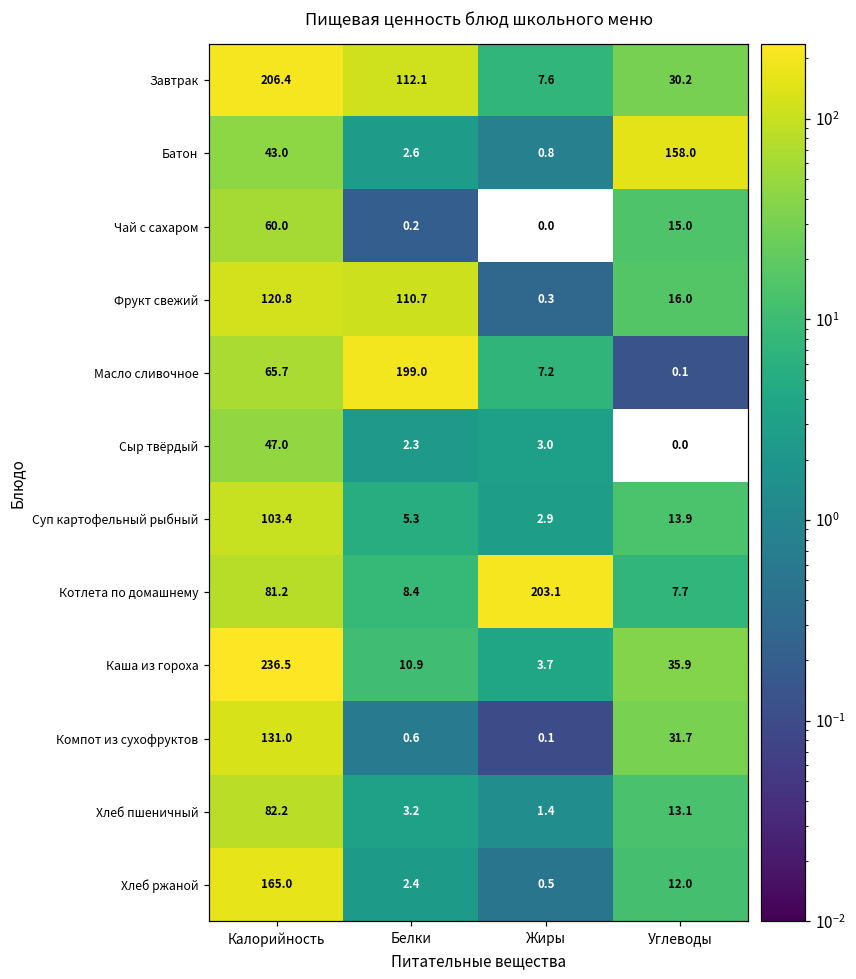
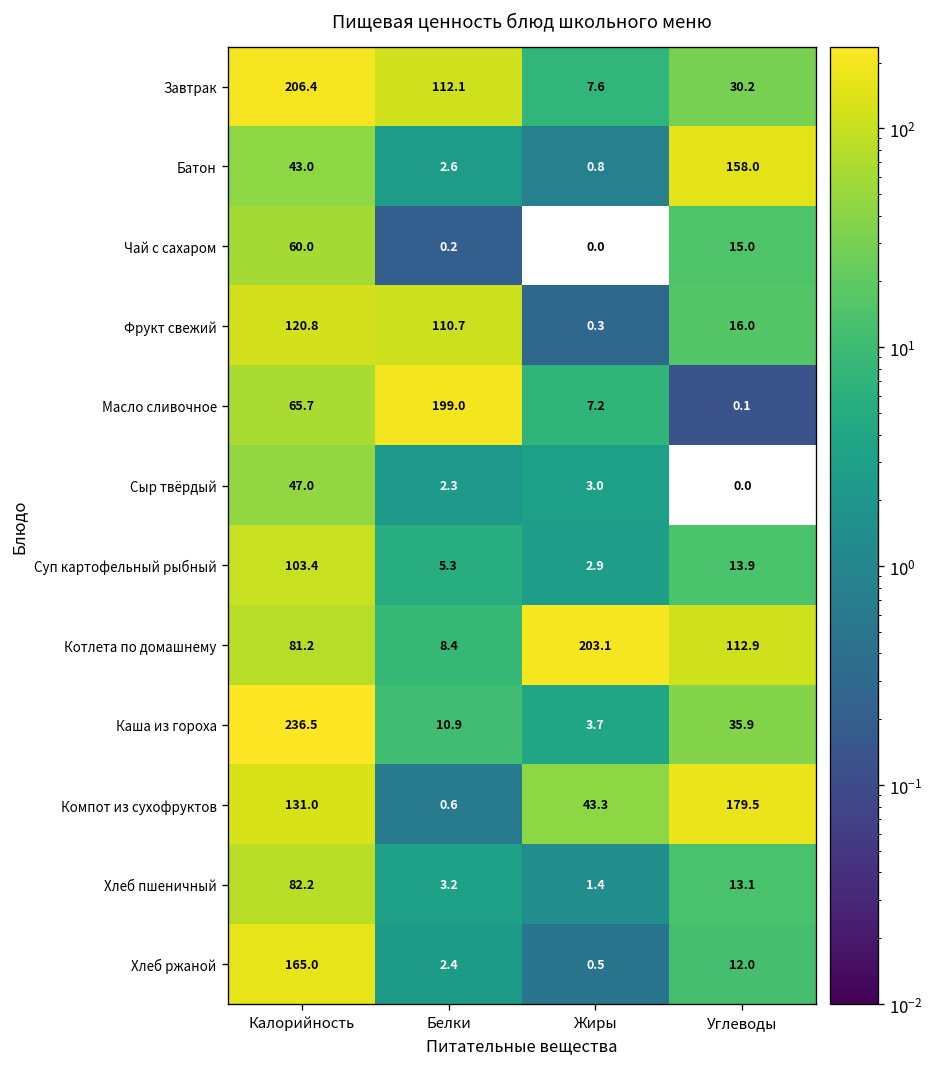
Котлета по домашнему, Углеводы: 7.7 -> 112.9
Компот из сухофруктов, Жиры: 0.1 -> 43.3
Компот из сухофруктов, Углеводы: 31.7 -> 179.5
